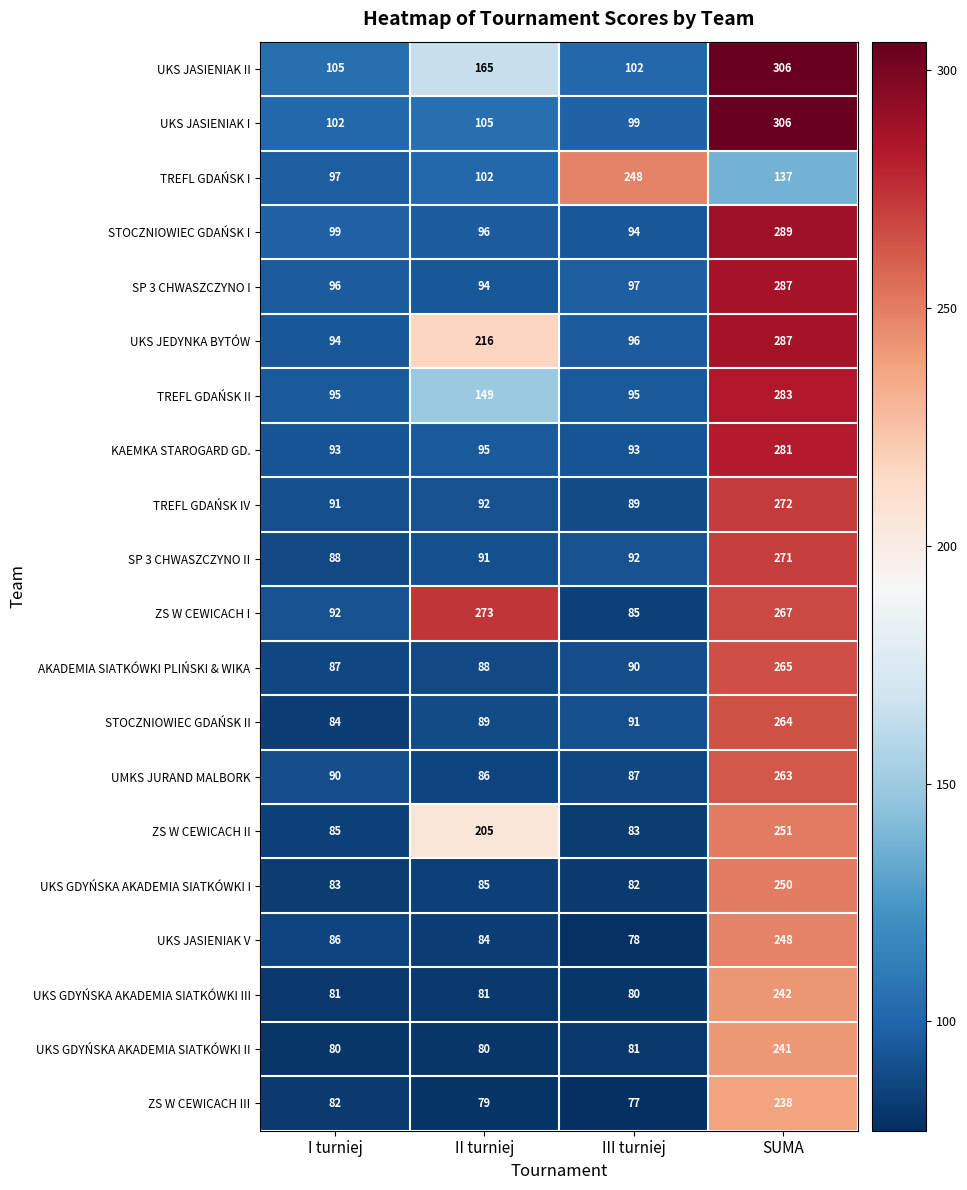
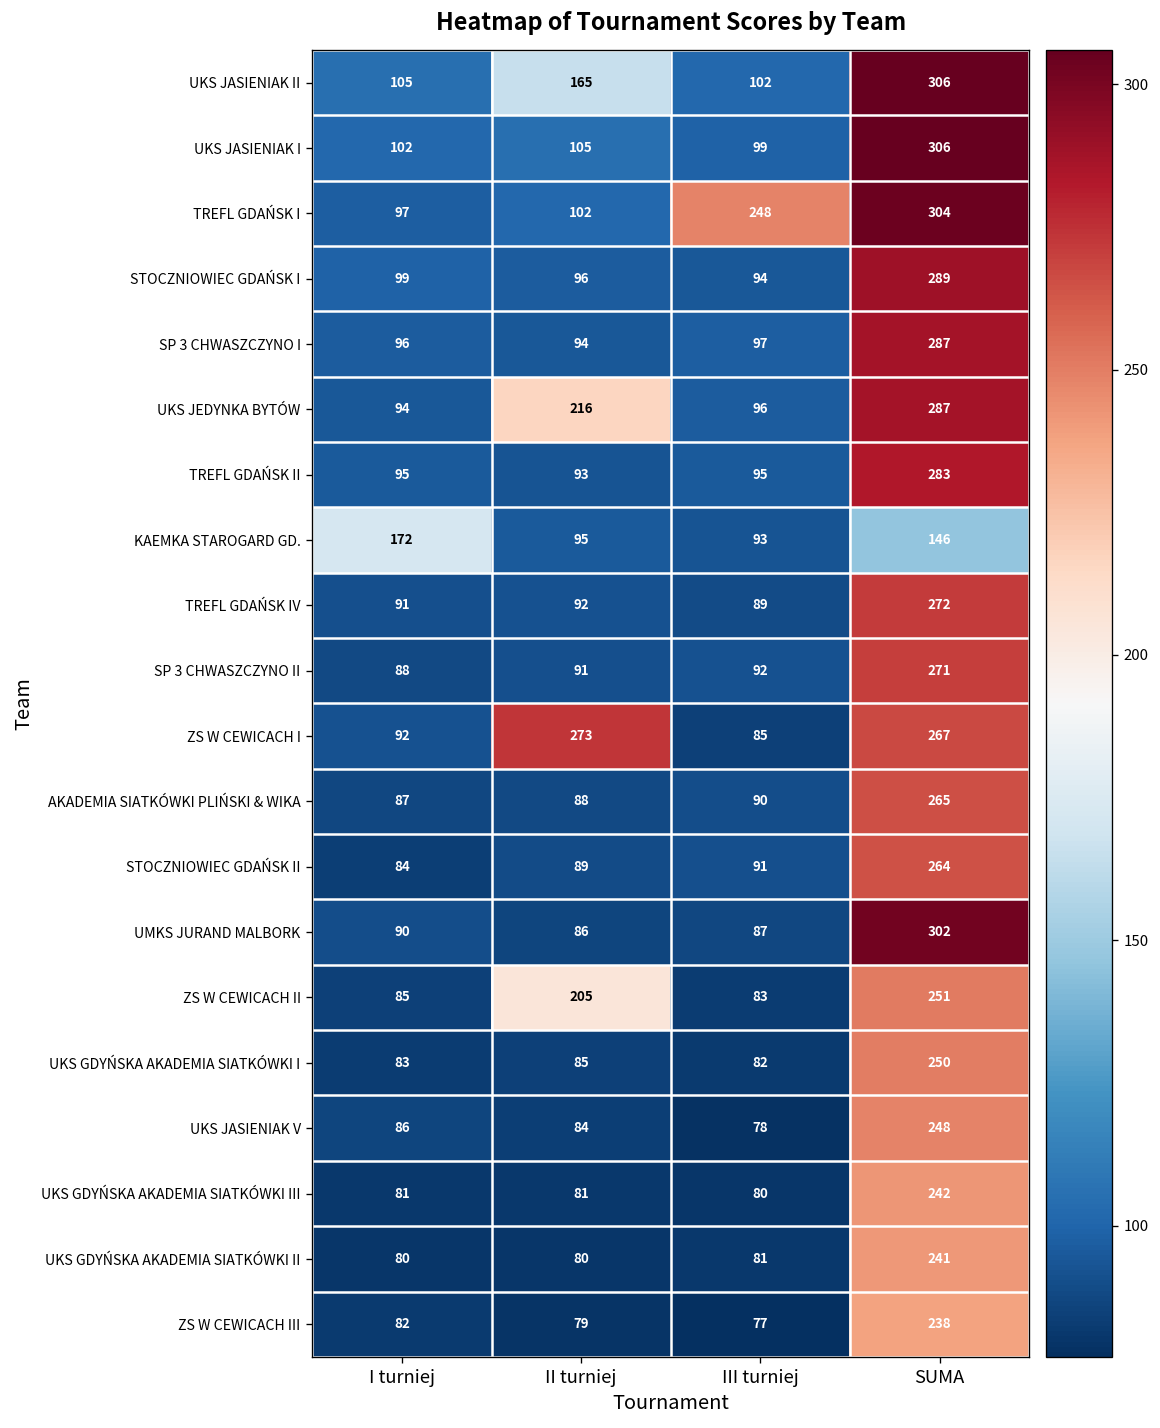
TREFL GDAŃSK I, SUMA: 137 -> 304
TREFL GDAŃSK II, II turniej: 149 -> 93
KAEMKA STAROGARD GD., I turniej: 93 -> 172
KAEMKA STAROGARD GD., SUMA: 281 -> 146
UMKS JURAND MALBORK, SUMA: 263 -> 302
